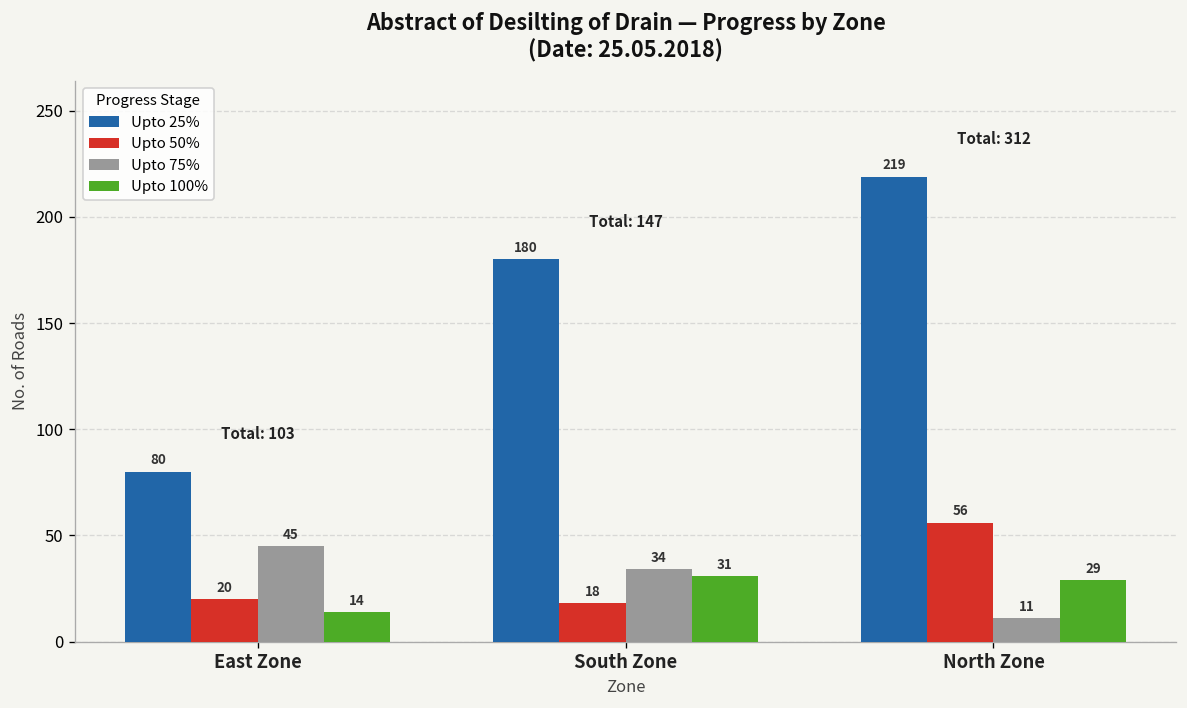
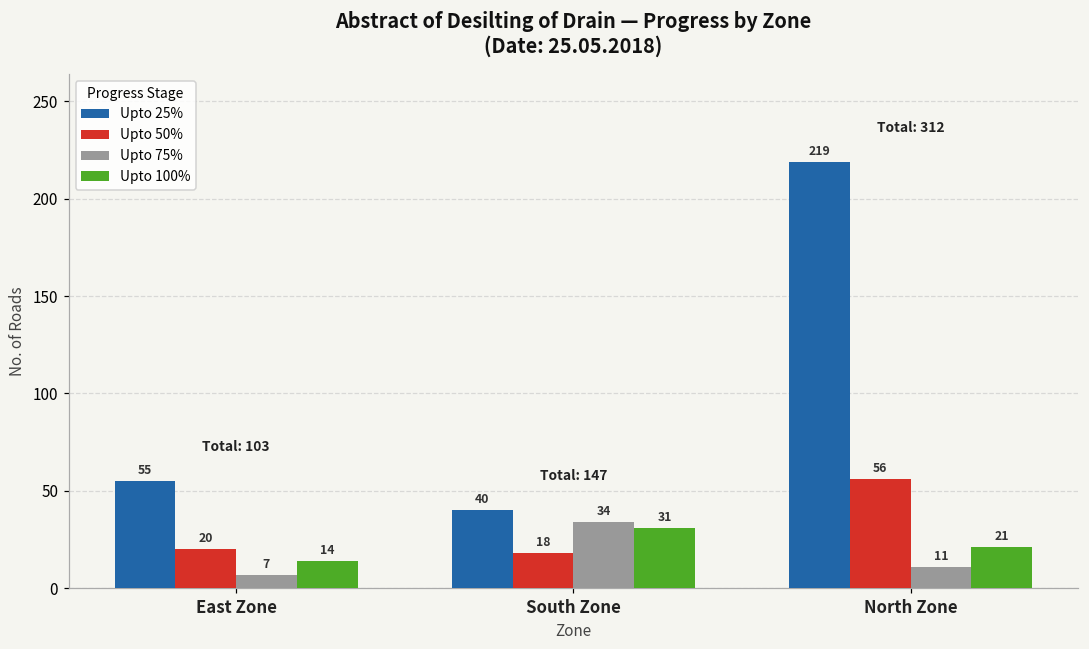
Upto 25%, East Zone: 80 -> 55
Upto 75%, East Zone: 45 -> 7
Upto 25%, South Zone: 180 -> 40
Upto 100%, North Zone: 29 -> 21
